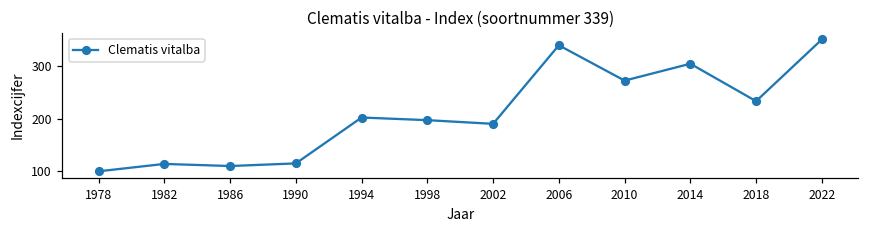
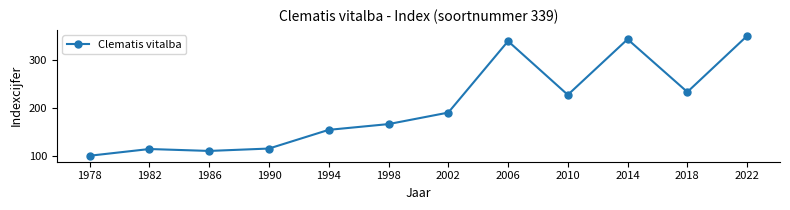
1994: 200 -> 150
1998: 200 -> 170
2010: 270 -> 230
2014: 300 -> 340
